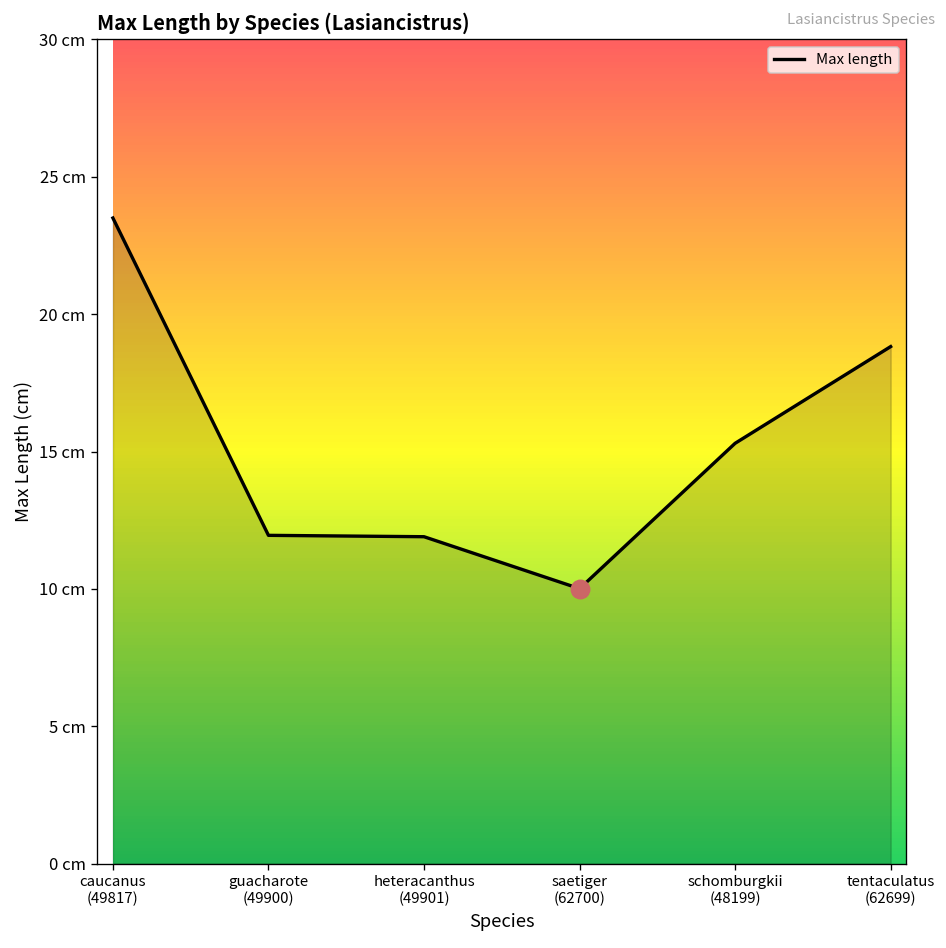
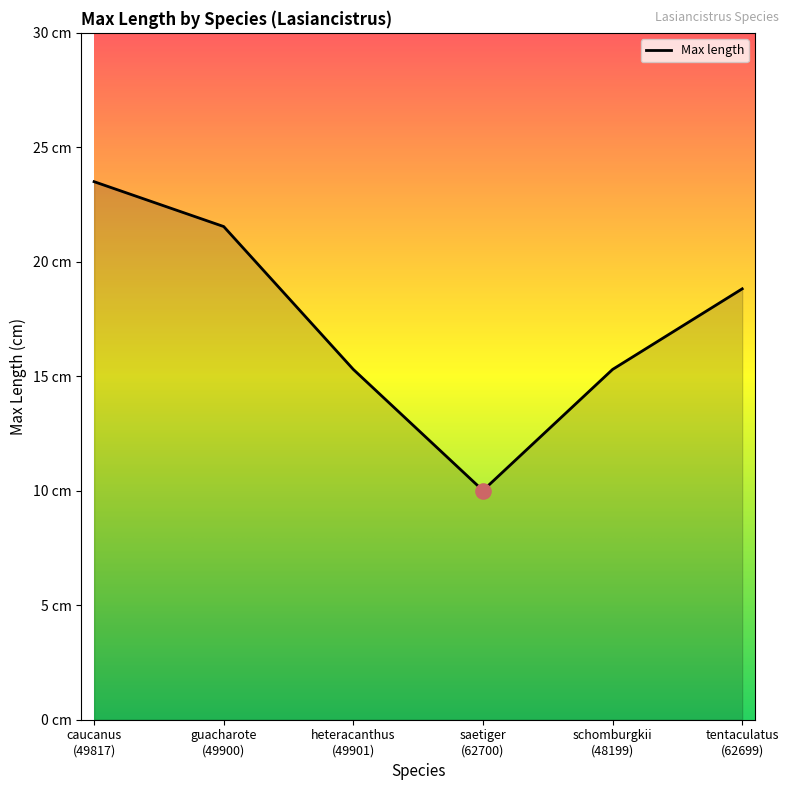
Max length, guacharote (49900): 12.0 cm -> 21.5 cm
Max length, heteracanthus (49901): 11.9 cm -> 15.3 cm
